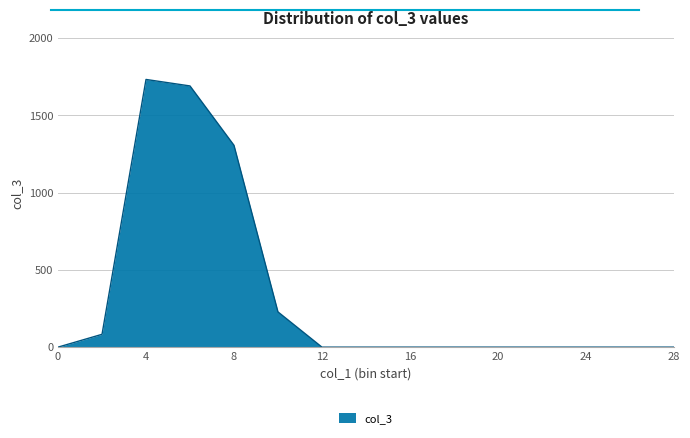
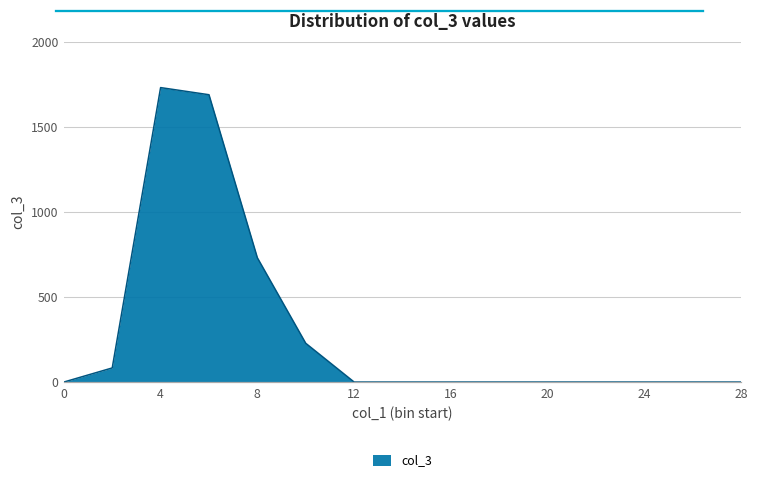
8: 1310 -> 730
